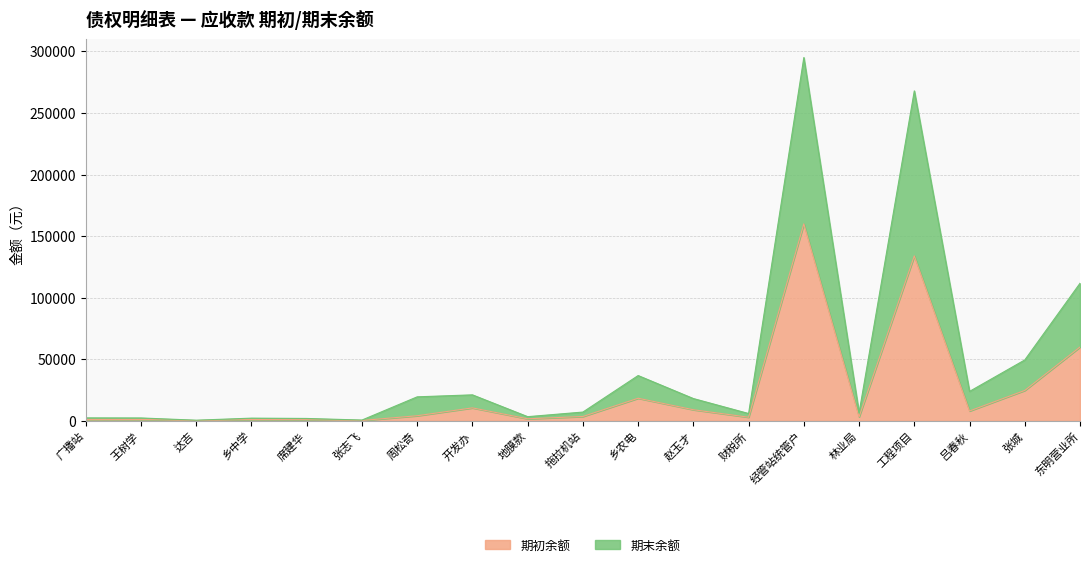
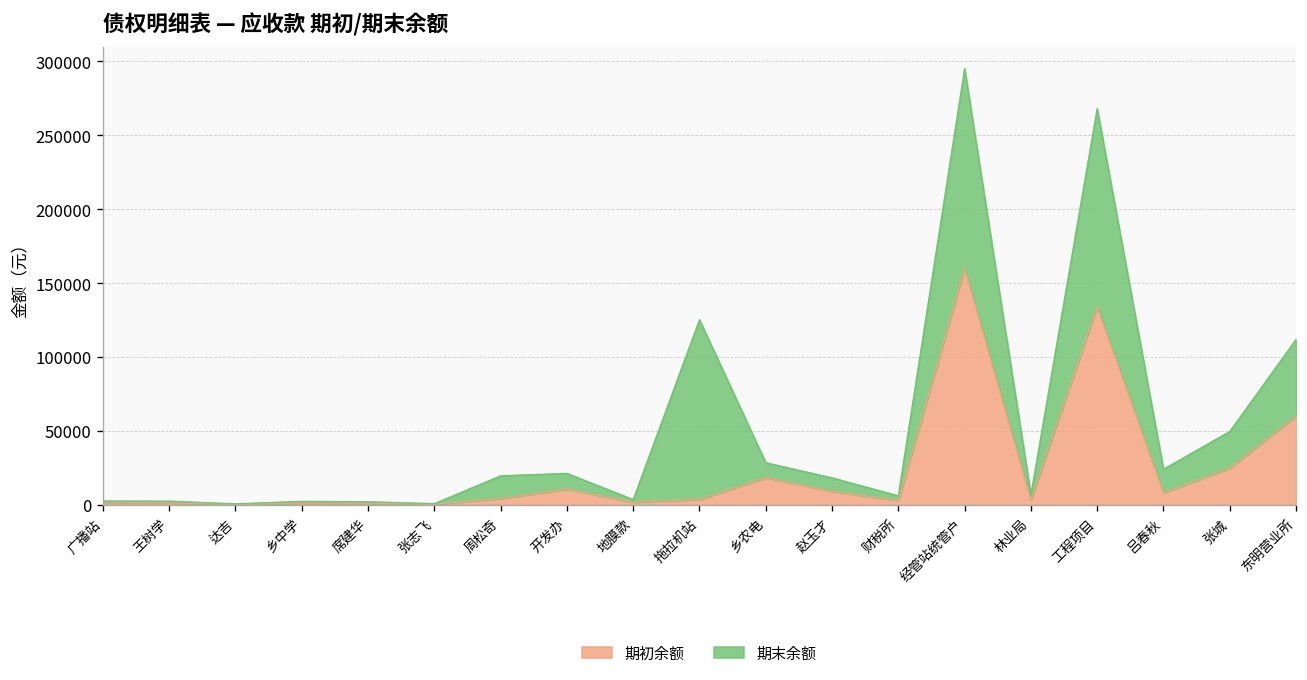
期末余额, 拖拉机站: 4000 -> 122000
期末余额, 乡农电: 18000 -> 10000
